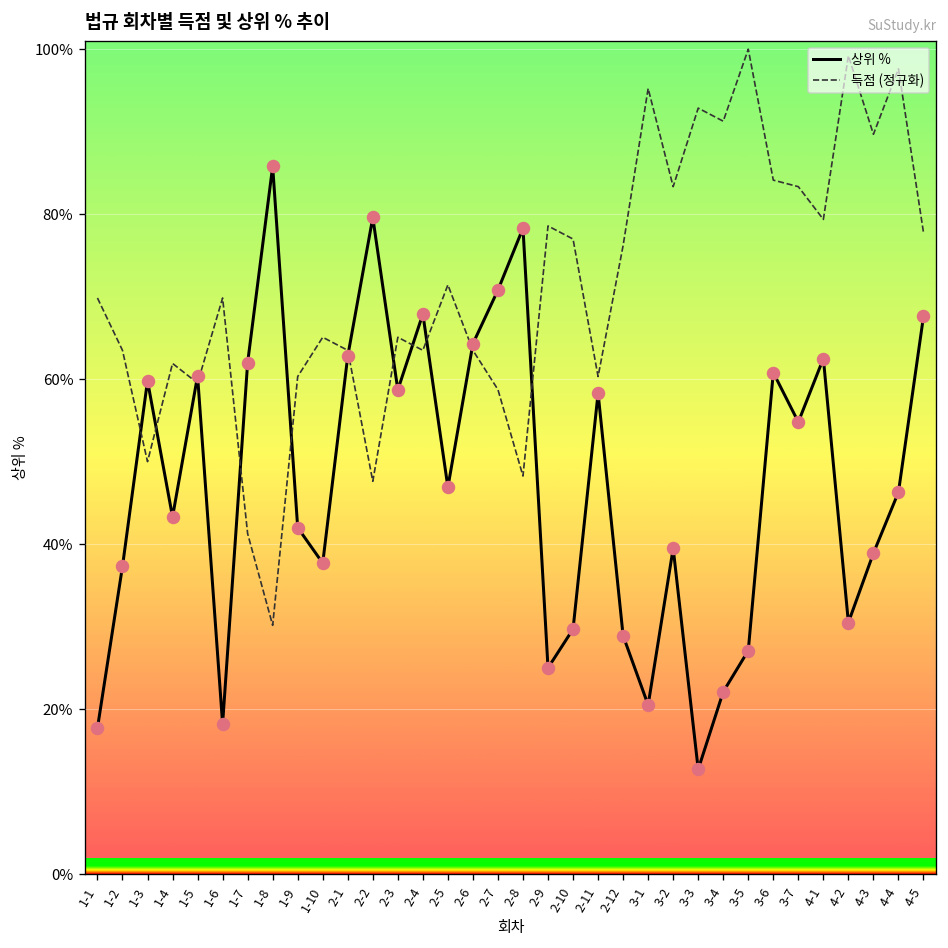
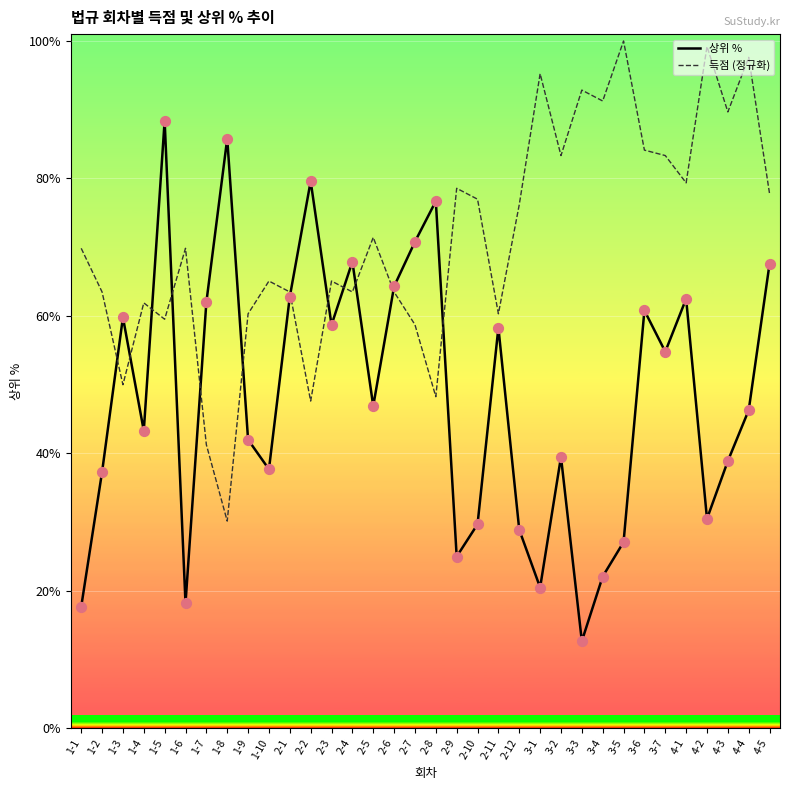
상위 %, 1-5: 60% -> 88%
상위 %, 2-8: 78% -> 77%
